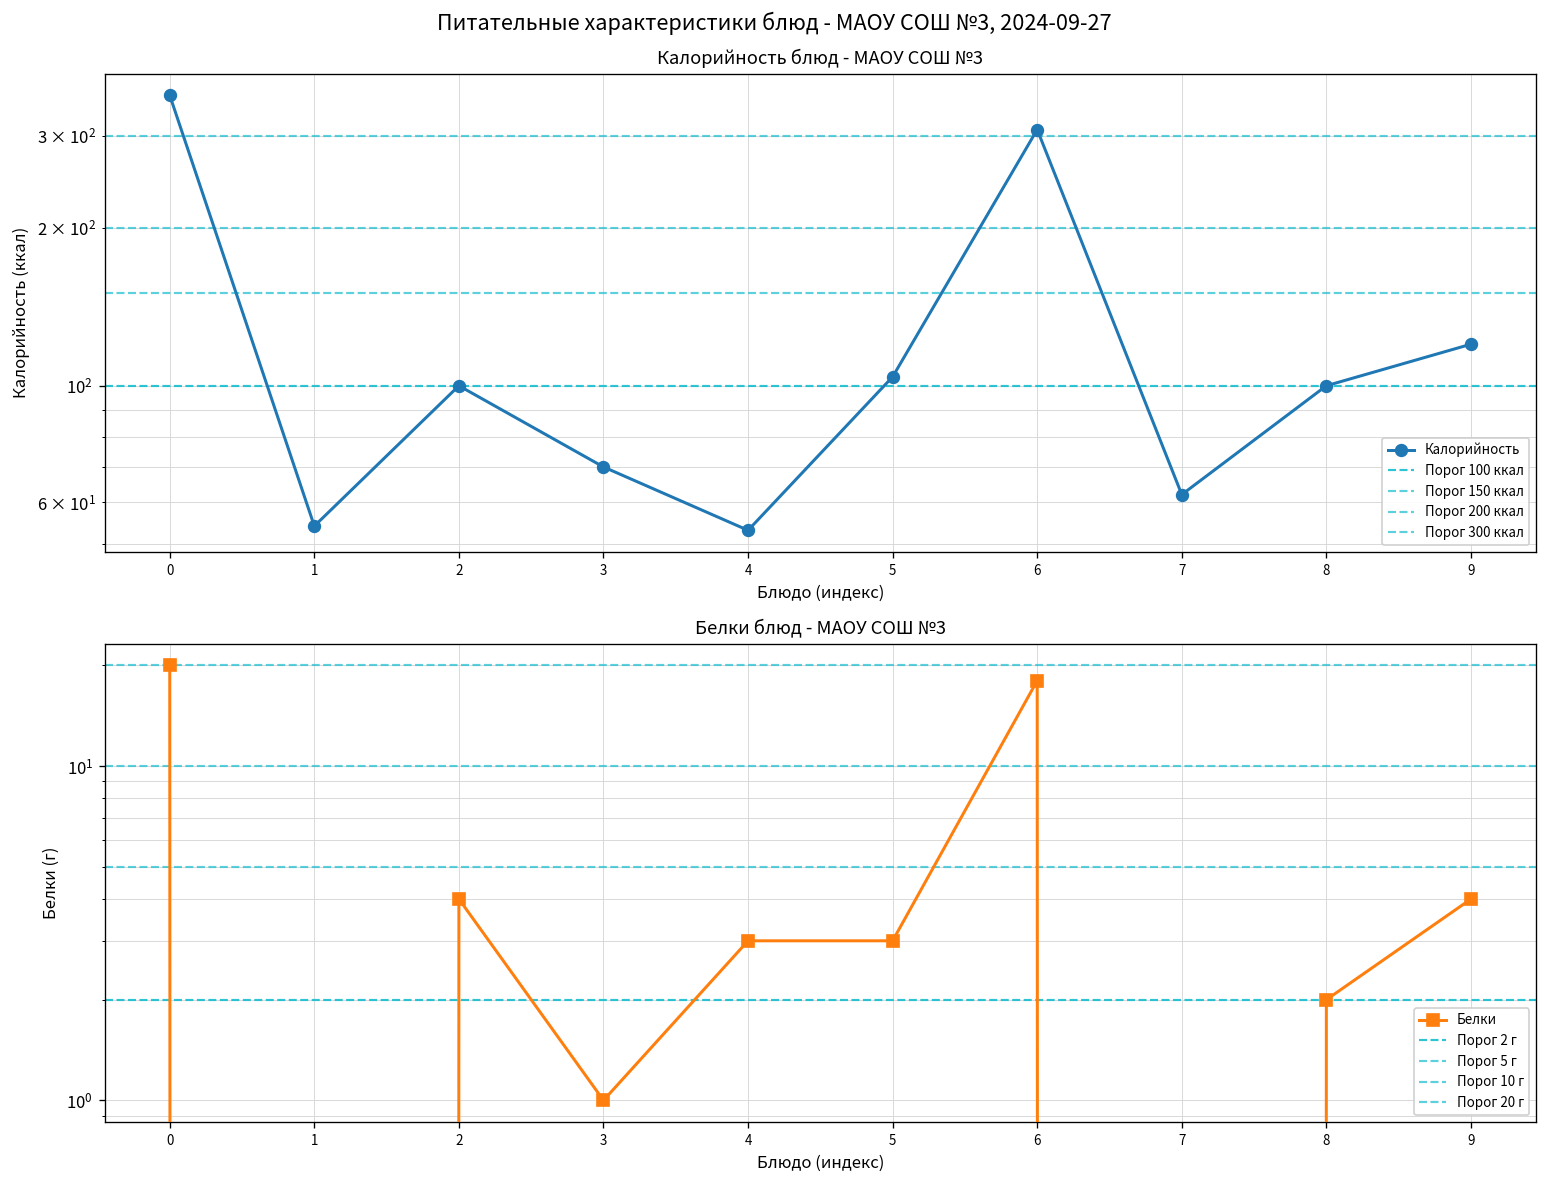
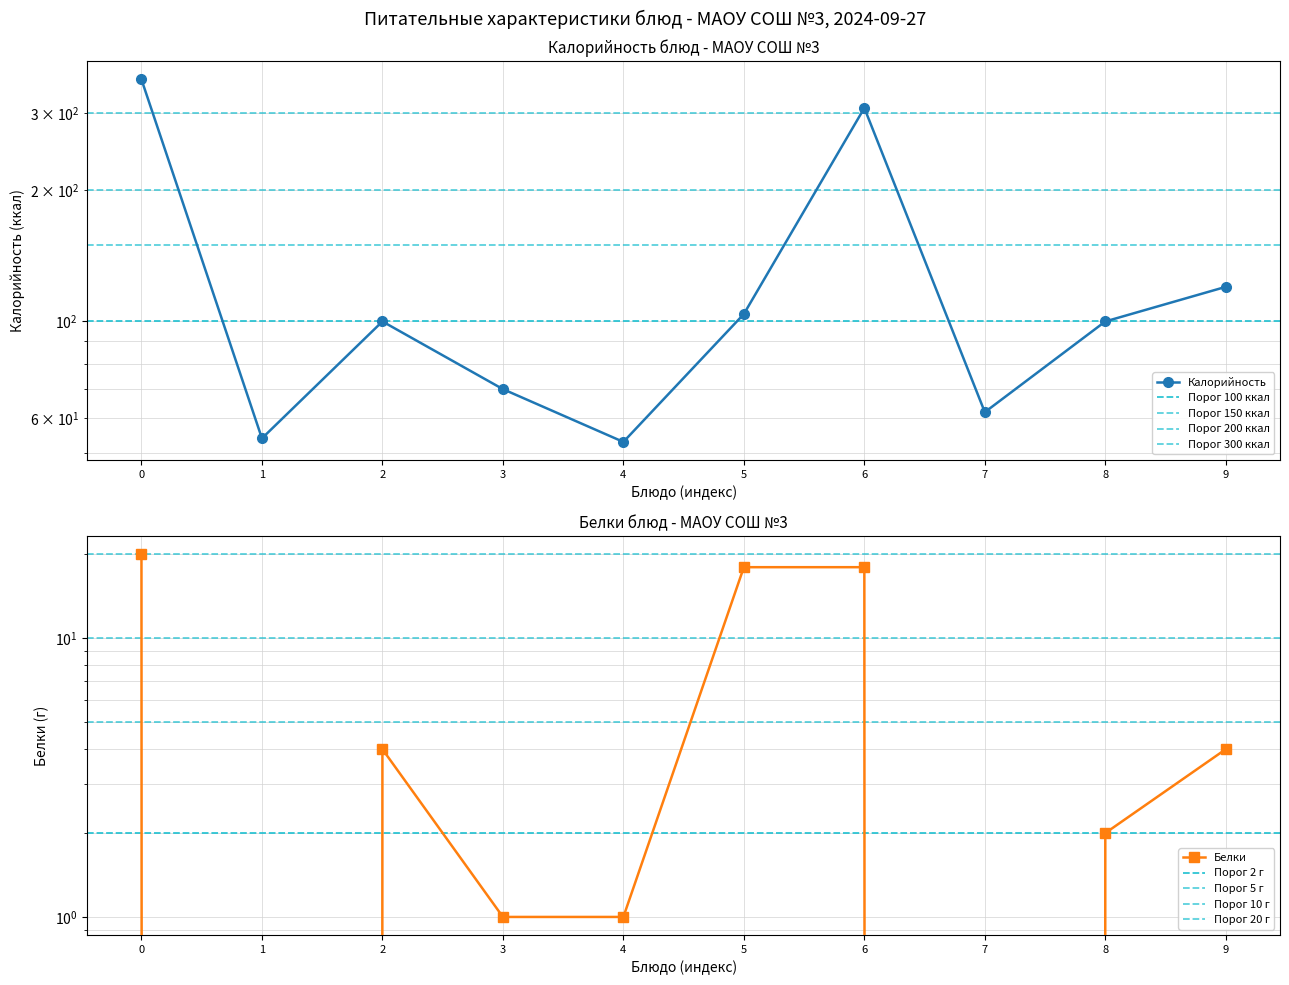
Белки блюд - МАОУ СОШ №3, 4: 3 -> 1
Белки блюд - МАОУ СОШ №3, 5: 3 -> 18
